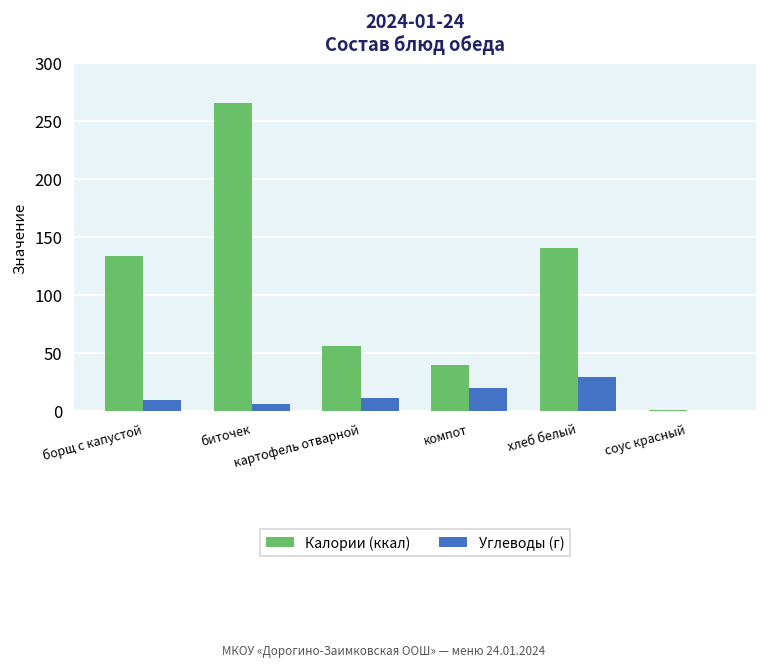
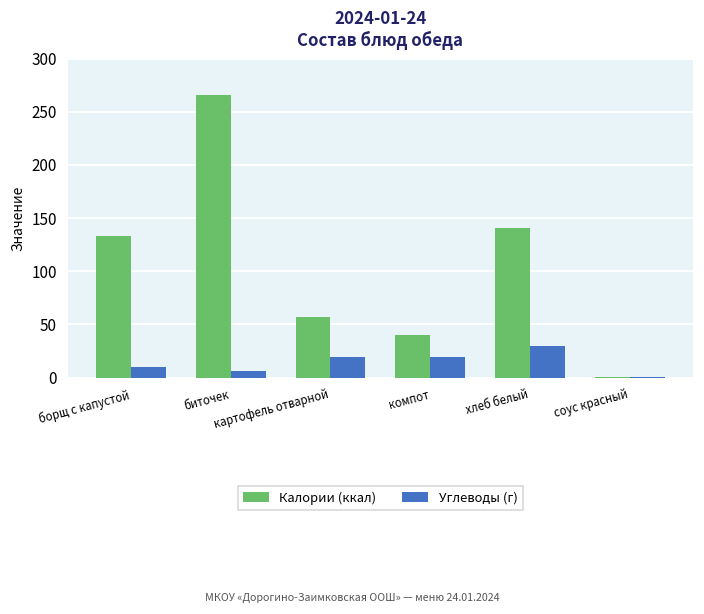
Углеводы (г), картофель отварной: 10 -> 20
